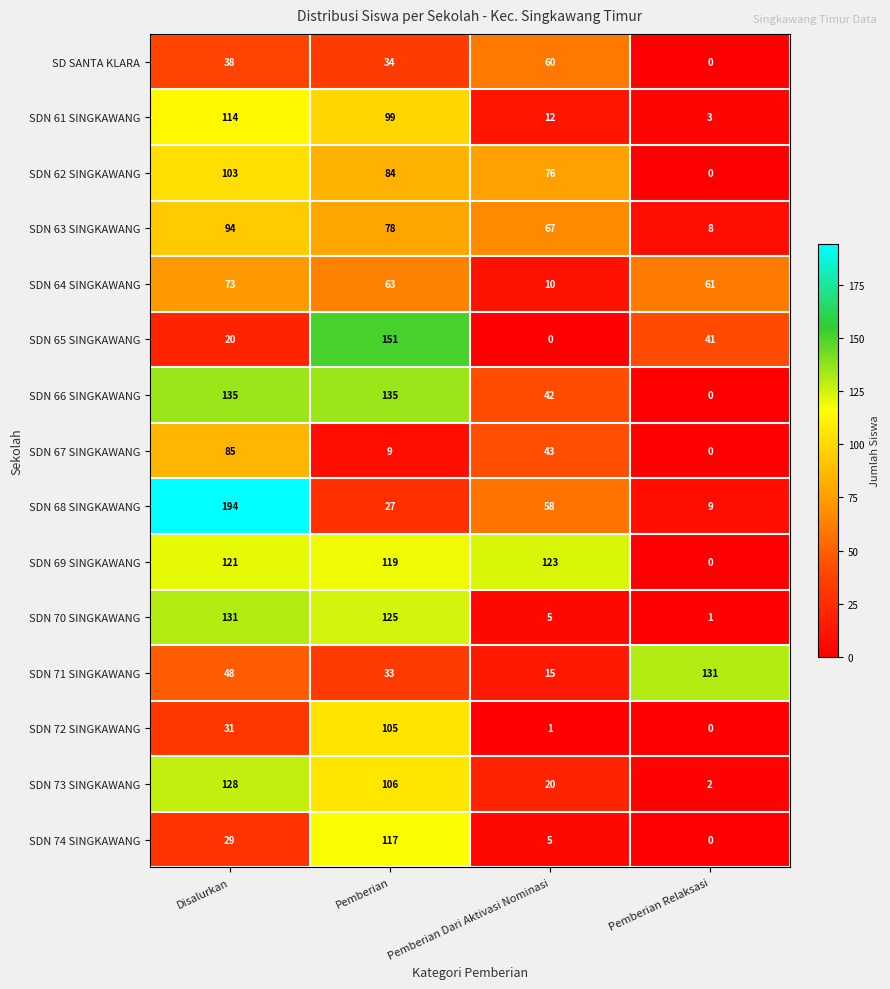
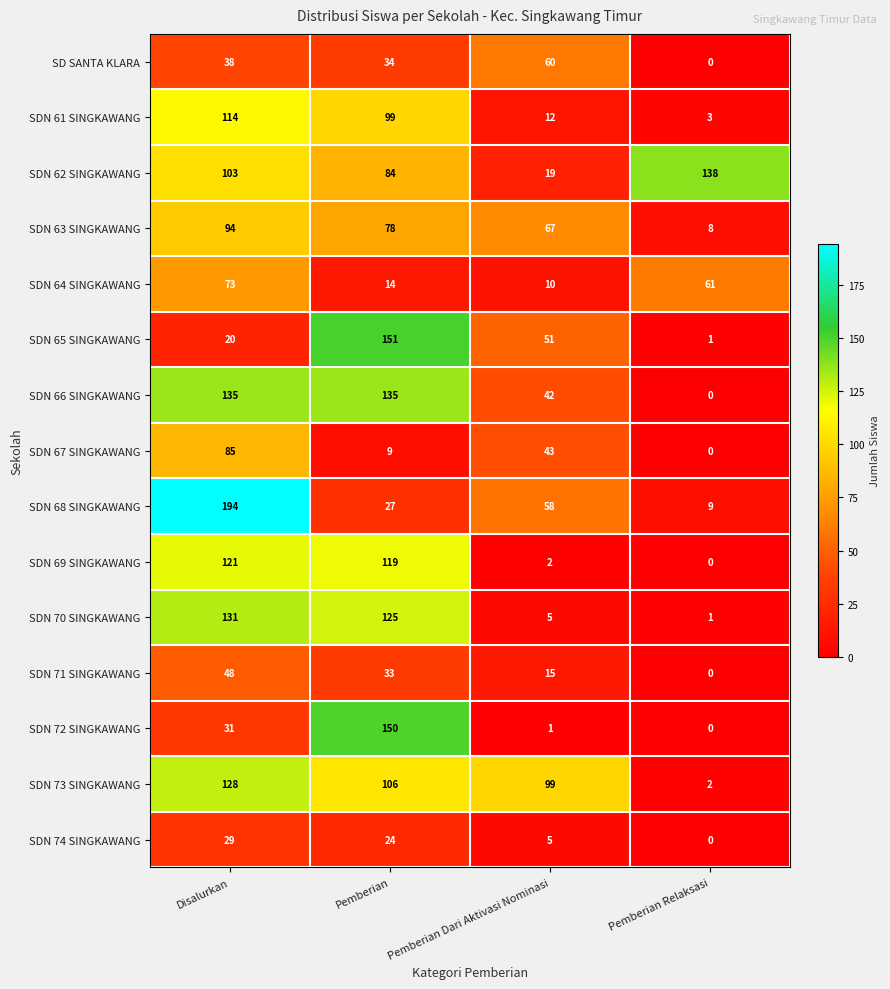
SDN 62 SINGKAWANG, Pemberian Dari Aktivasi Nominasi: 76 -> 19
SDN 62 SINGKAWANG, Pemberian Relaksasi: 0 -> 138
SDN 64 SINGKAWANG, Pemberian: 63 -> 14
SDN 65 SINGKAWANG, Pemberian Dari Aktivasi Nominasi: 0 -> 51
SDN 65 SINGKAWANG, Pemberian Relaksasi: 41 -> 1
SDN 69 SINGKAWANG, Pemberian Dari Aktivasi Nominasi: 123 -> 2
SDN 71 SINGKAWANG, Pemberian Relaksasi: 131 -> 0
SDN 72 SINGKAWANG, Pemberian: 105 -> 150
SDN 73 SINGKAWANG, Pemberian Dari Aktivasi Nominasi: 20 -> 99
SDN 74 SINGKAWANG, Pemberian: 117 -> 24
